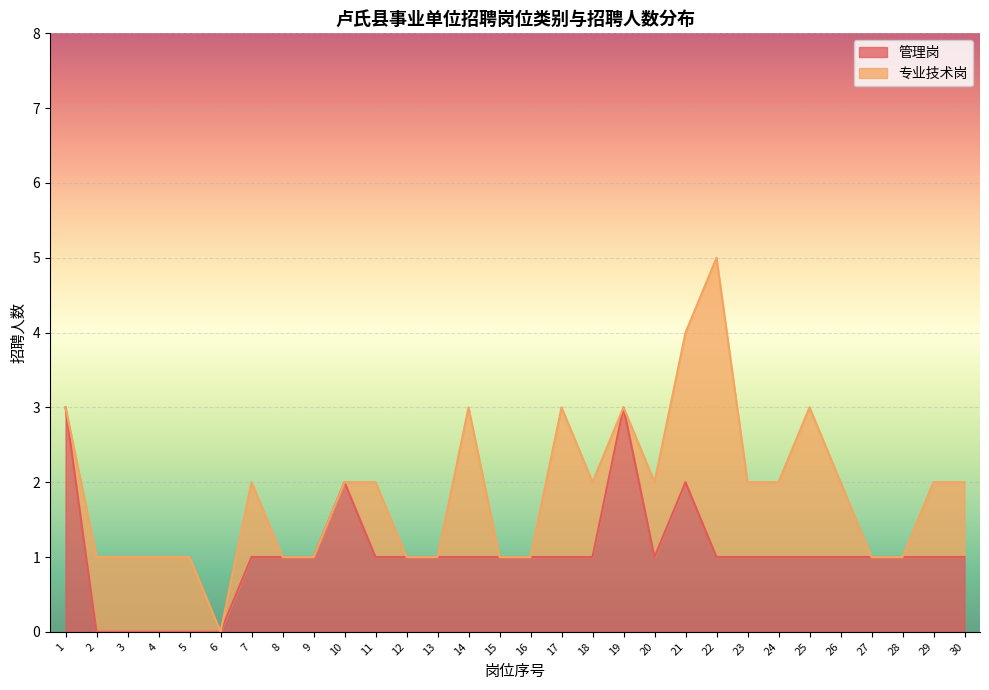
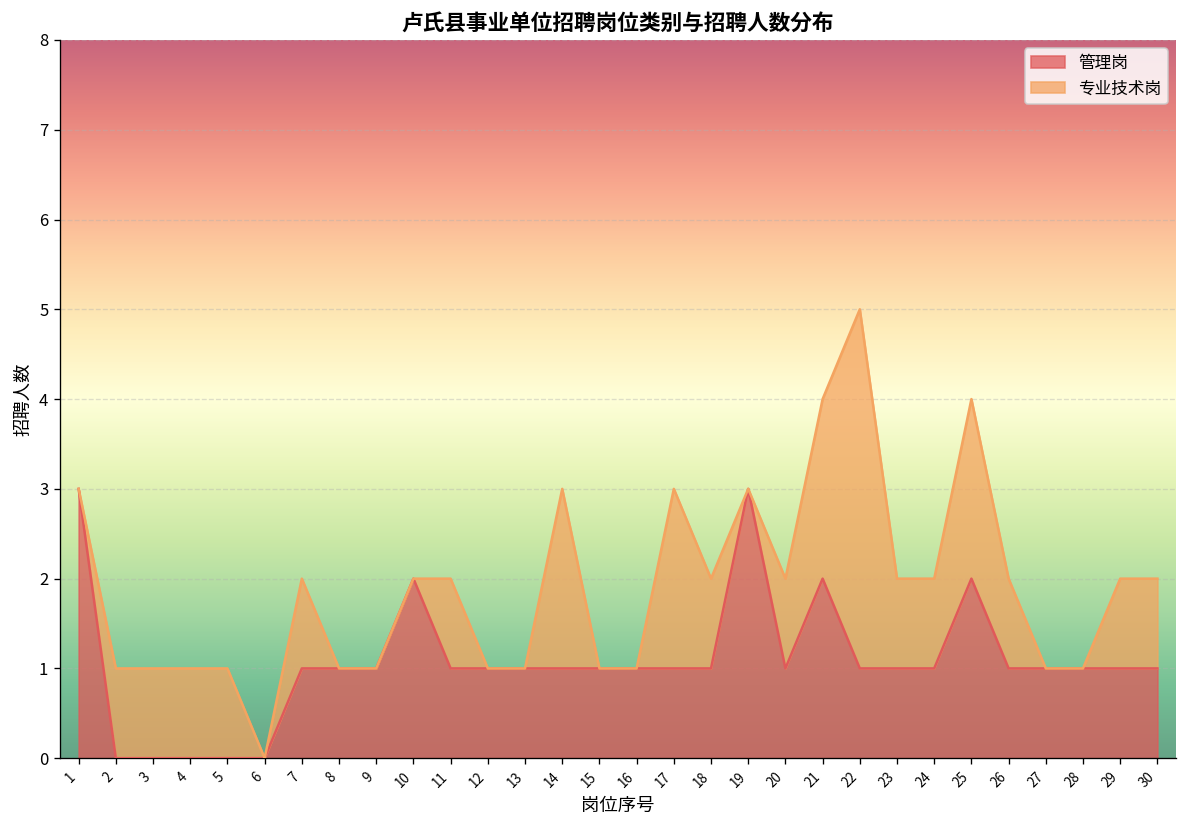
管理岗, 25: 1 -> 2
